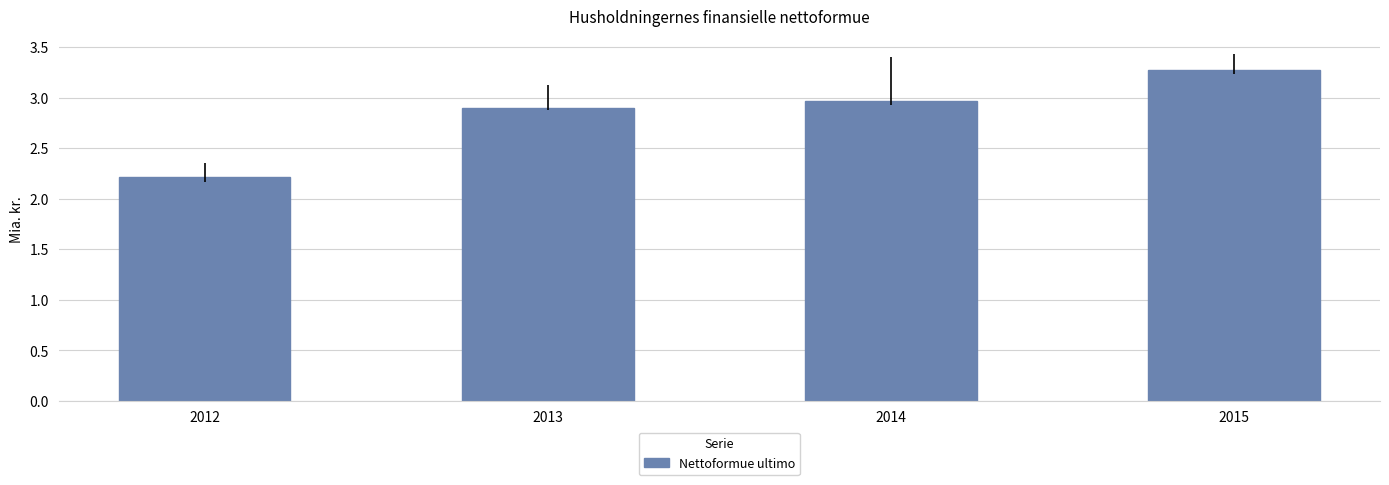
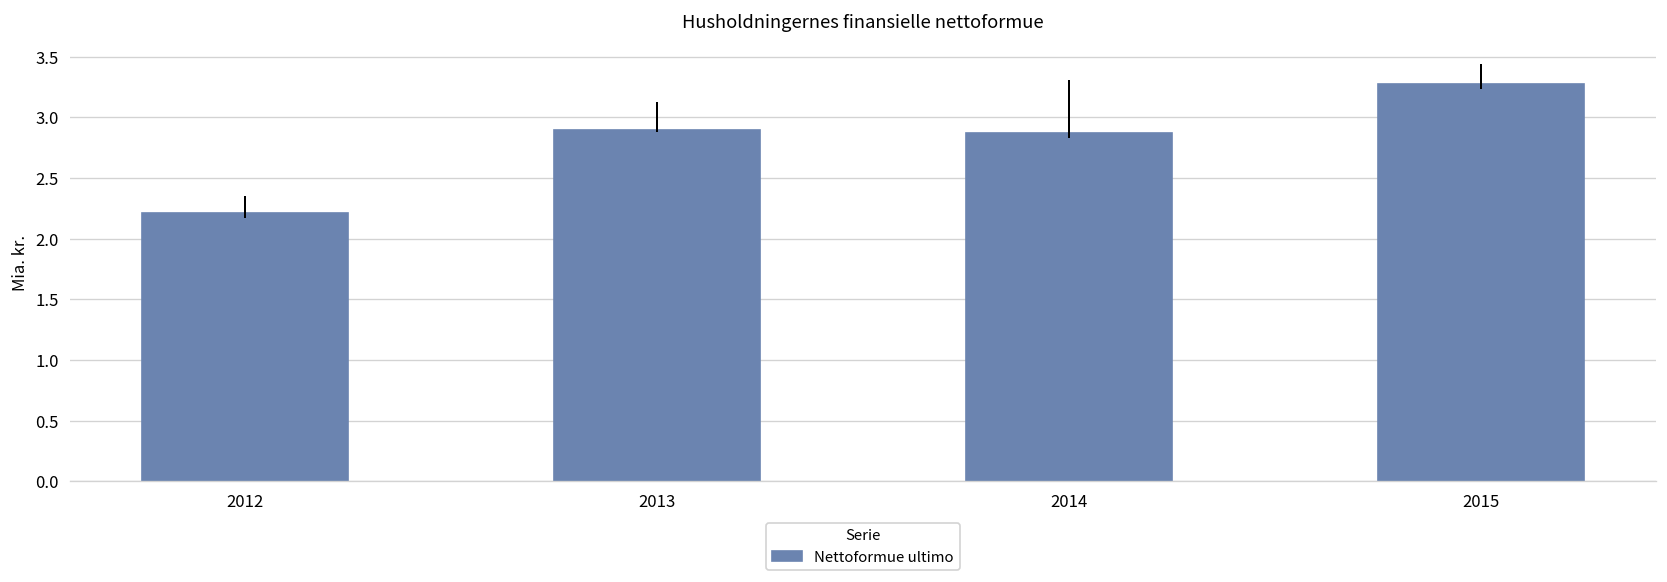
2014: 2.97 -> 2.87
